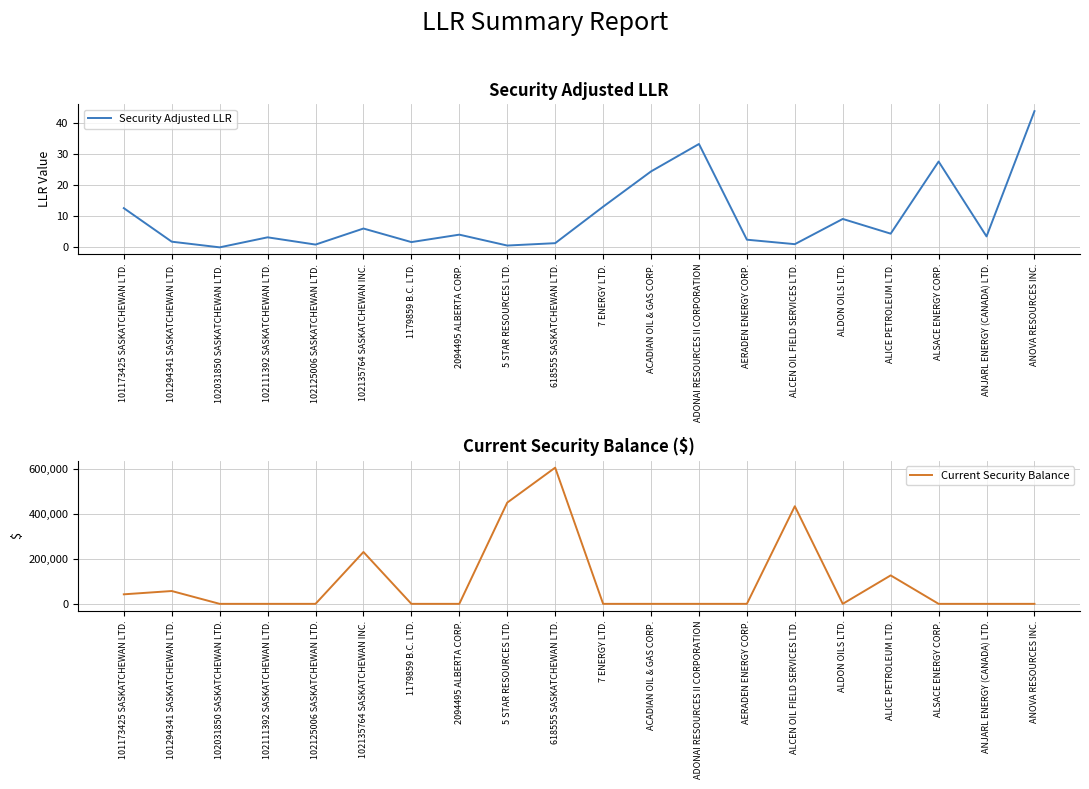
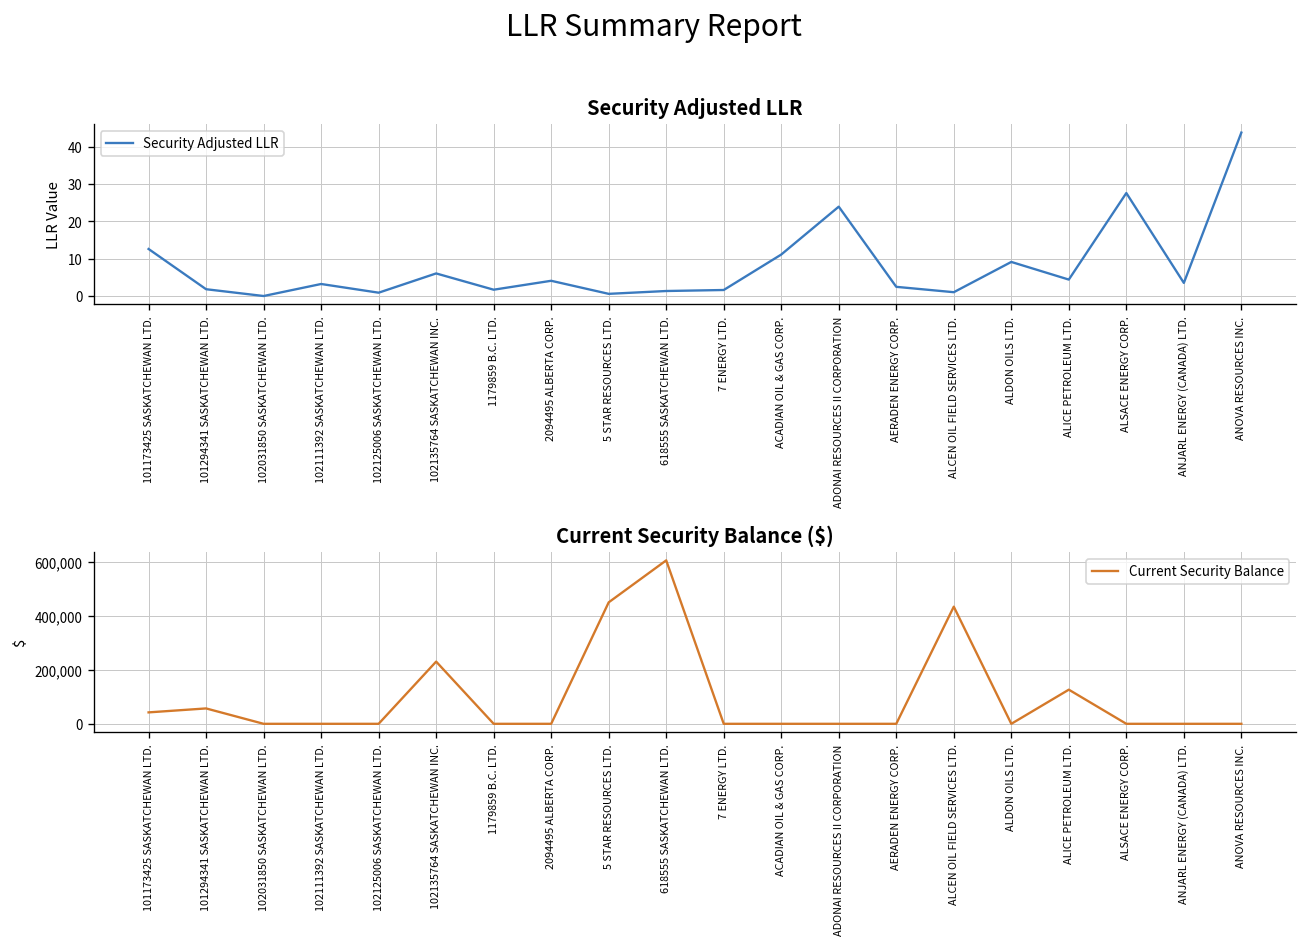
Security Adjusted LLR, 7 ENERGY LTD.: 13 -> 2
Security Adjusted LLR, ACADIAN OIL & GAS CORP.: 24 -> 11
Security Adjusted LLR, ADONAI RESOURCES II CORPORATION: 33 -> 24
